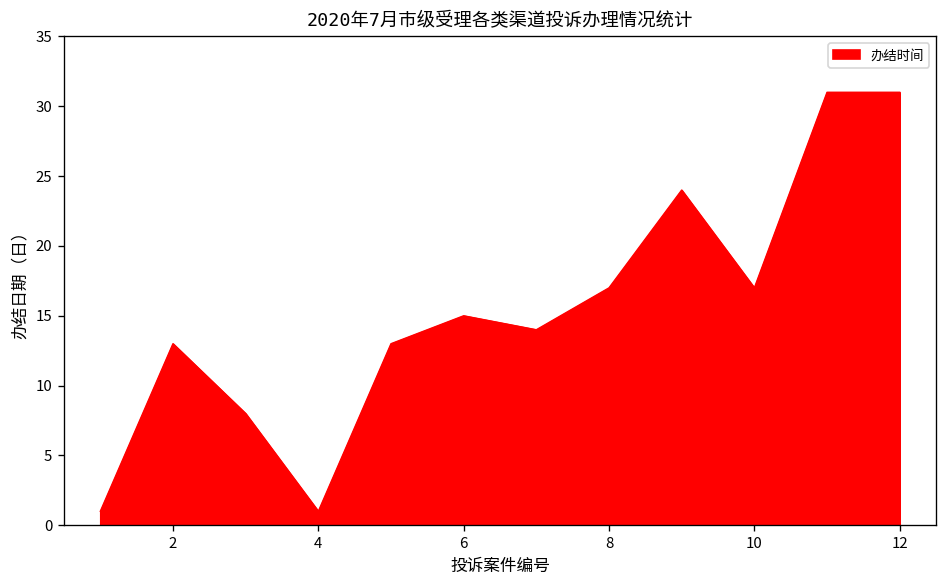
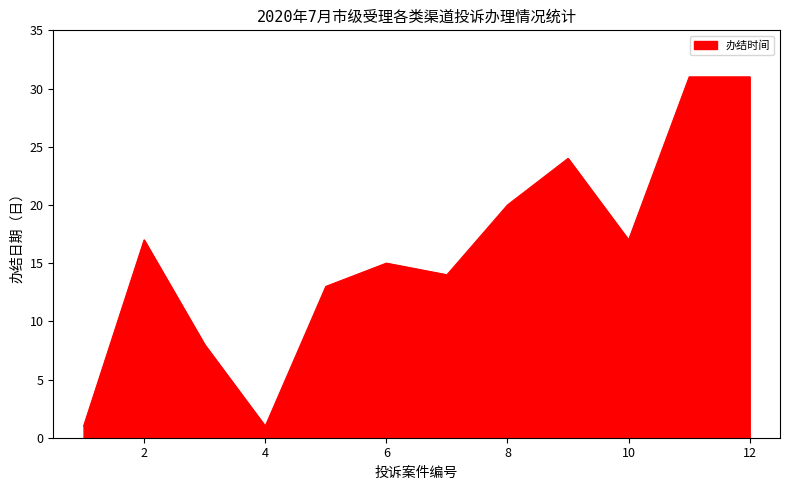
2: 13 -> 17
8: 17 -> 20
